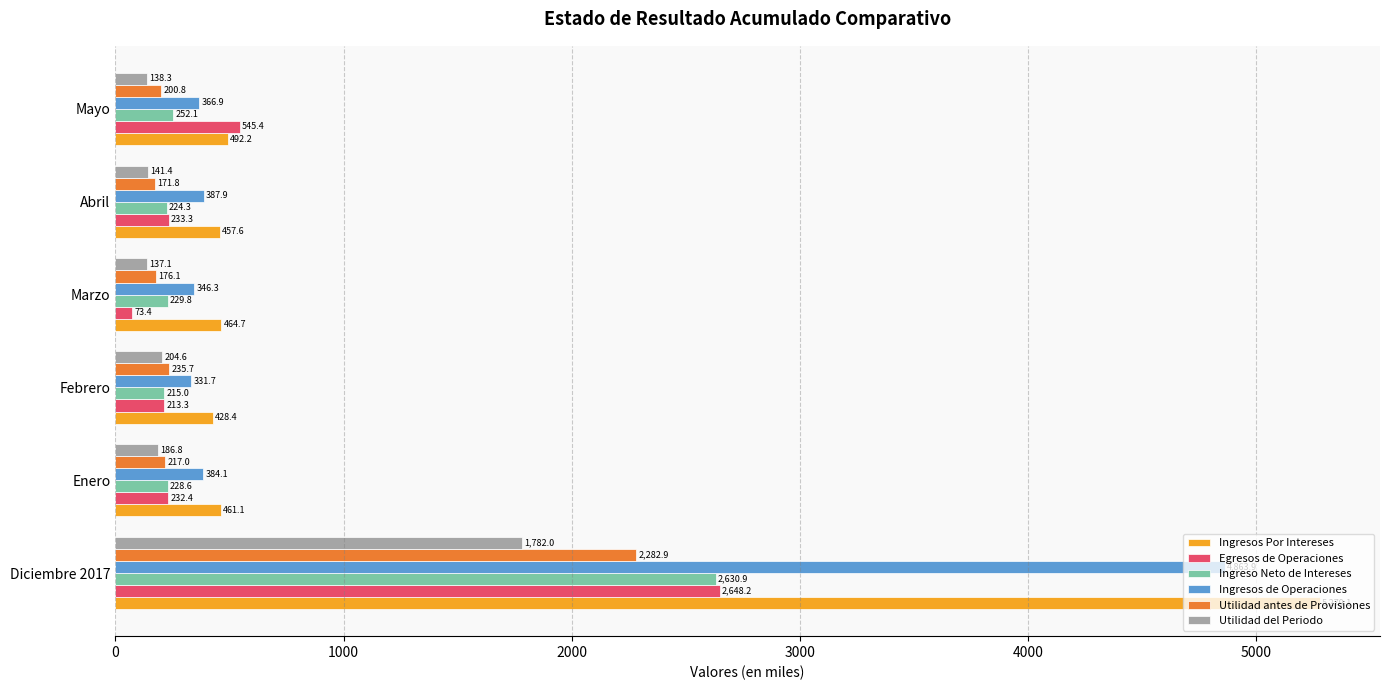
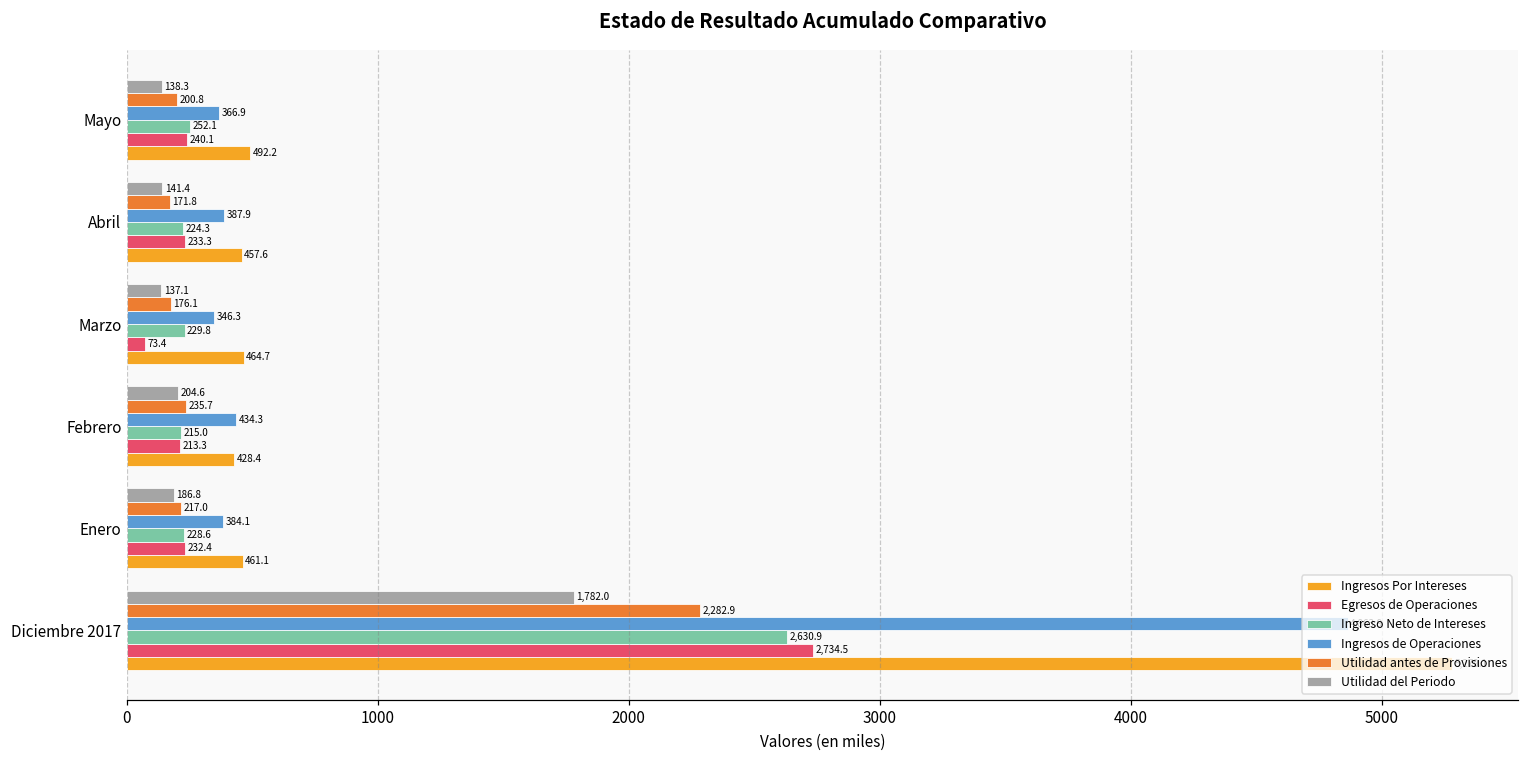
Egresos de Operaciones, Mayo: 545.4 -> 240.1
Ingresos de Operaciones, Febrero: 331.7 -> 434.3
Egresos de Operaciones, Diciembre 2017: 2,648.2 -> 2,734.5
